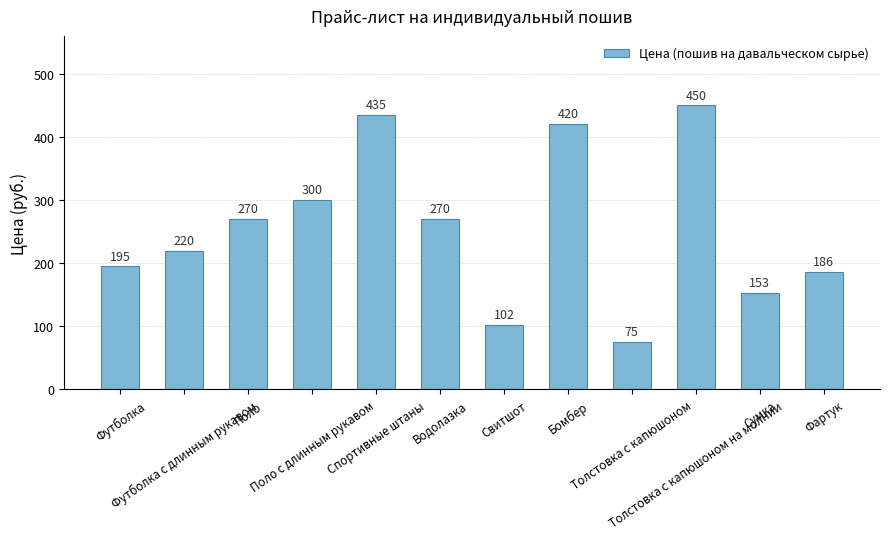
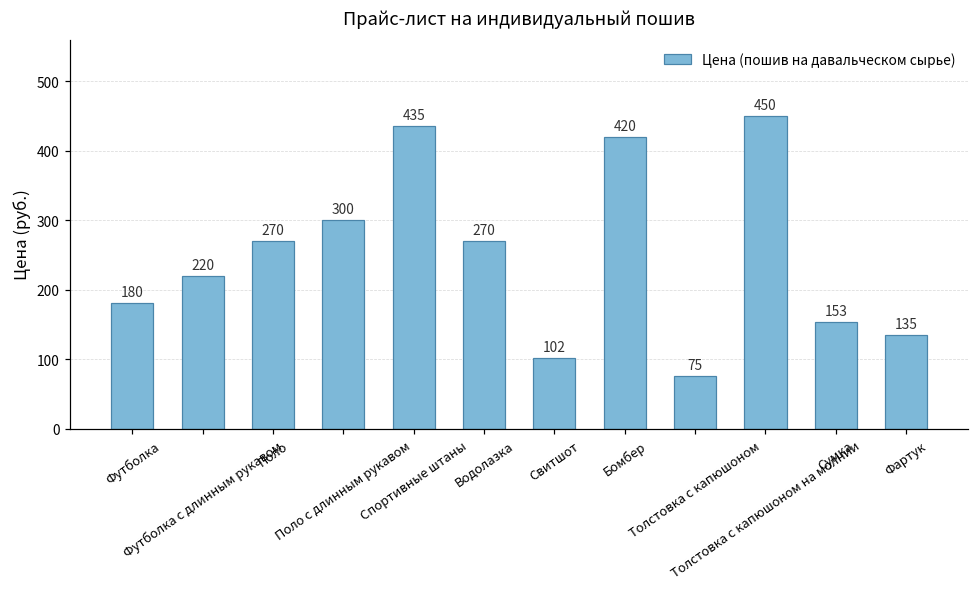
Футболка: 195 -> 180
Фартук: 186 -> 135
